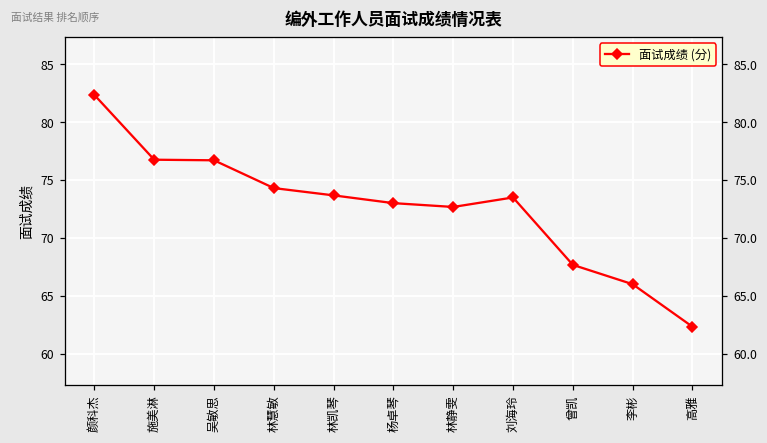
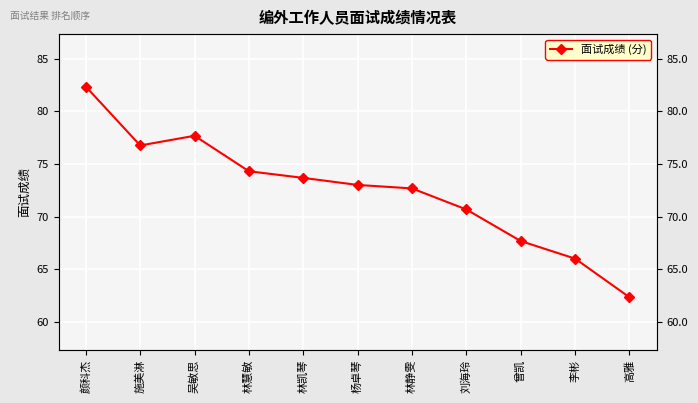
吴敏思: 76.7 -> 77.7
刘海玲: 73.5 -> 70.7
